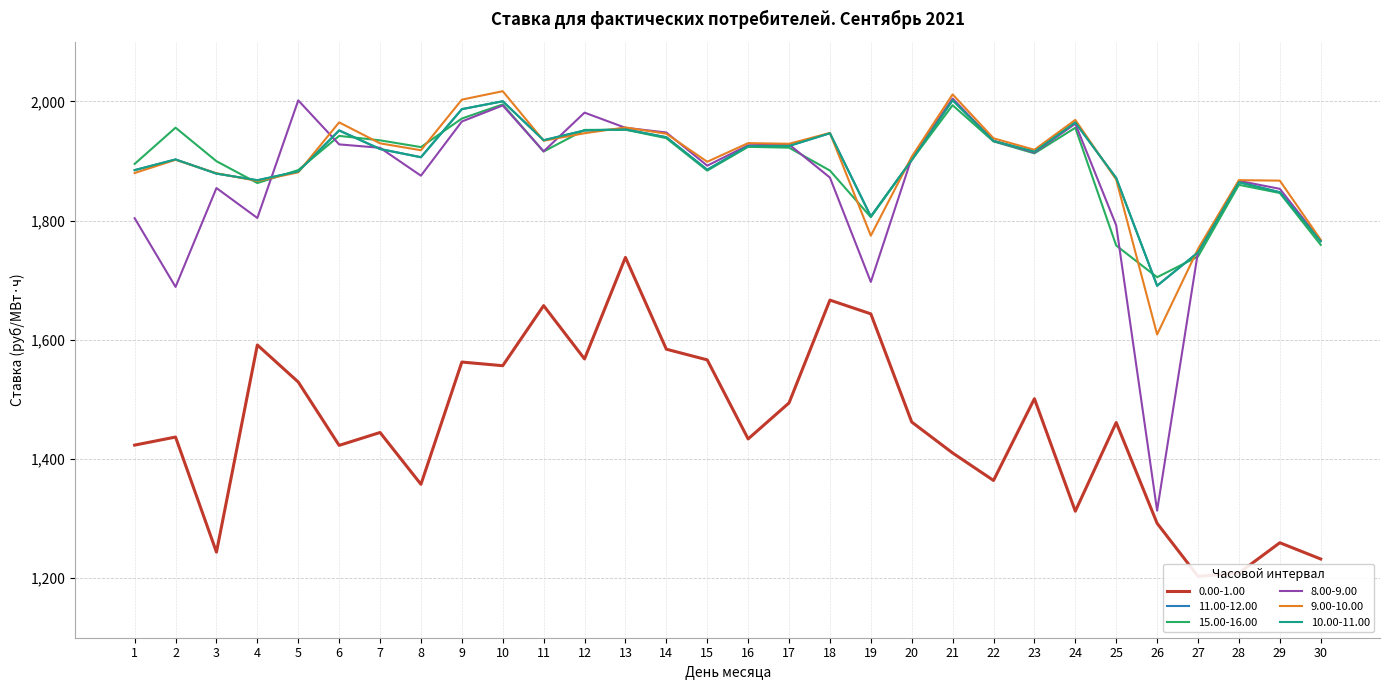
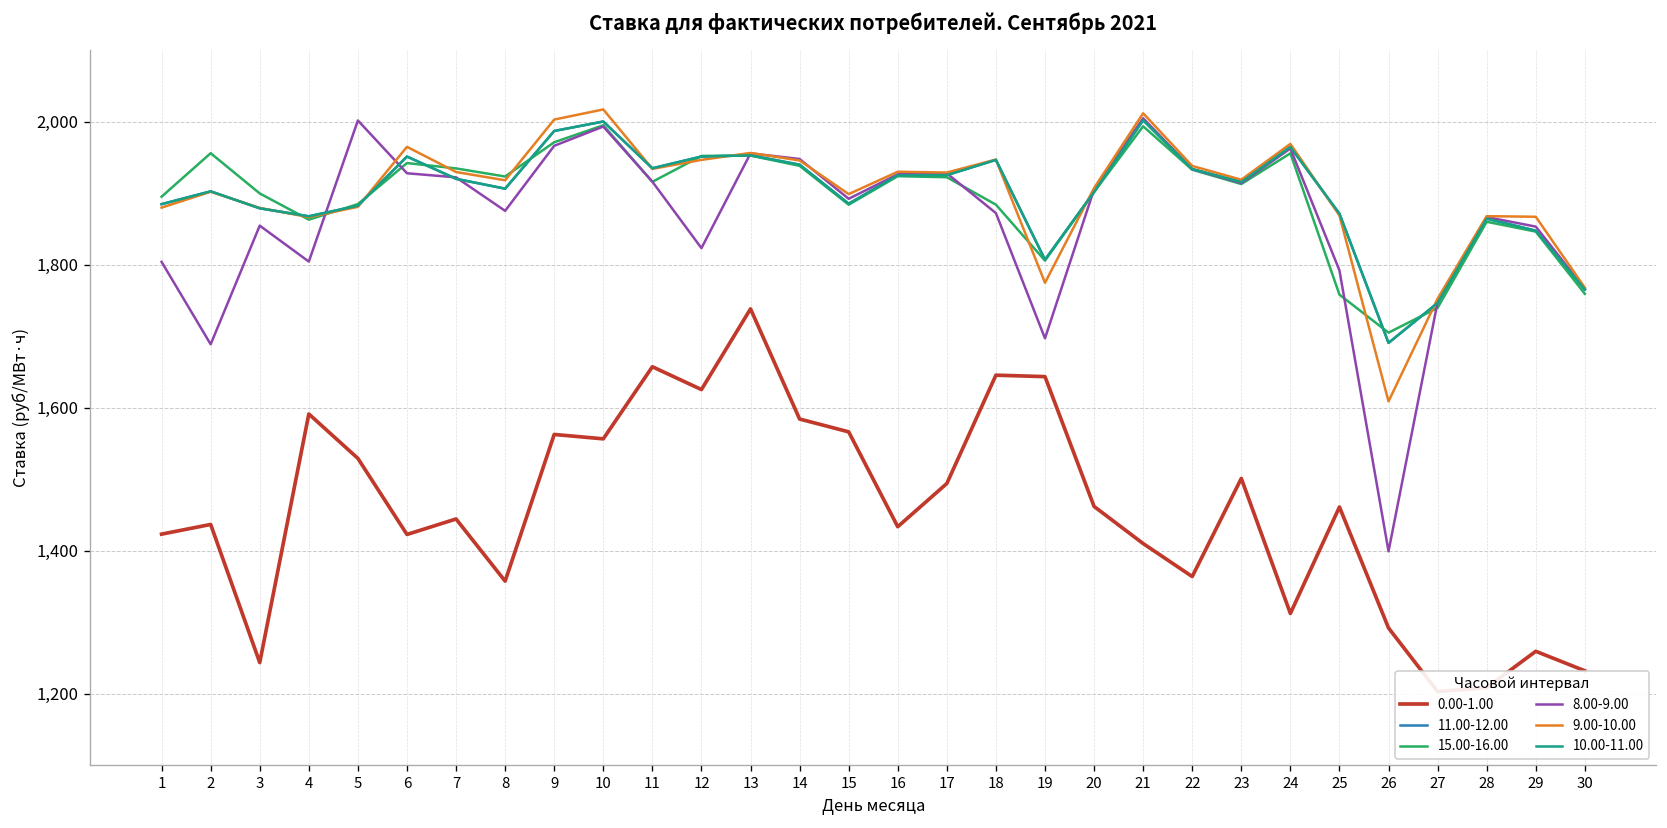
0.00-1.00, 12: 1,570 -> 1,630
8.00-9.00, 12: 1,980 -> 1,820
0.00-1.00, 18: 1,670 -> 1,650
8.00-9.00, 26: 1,310 -> 1,400
